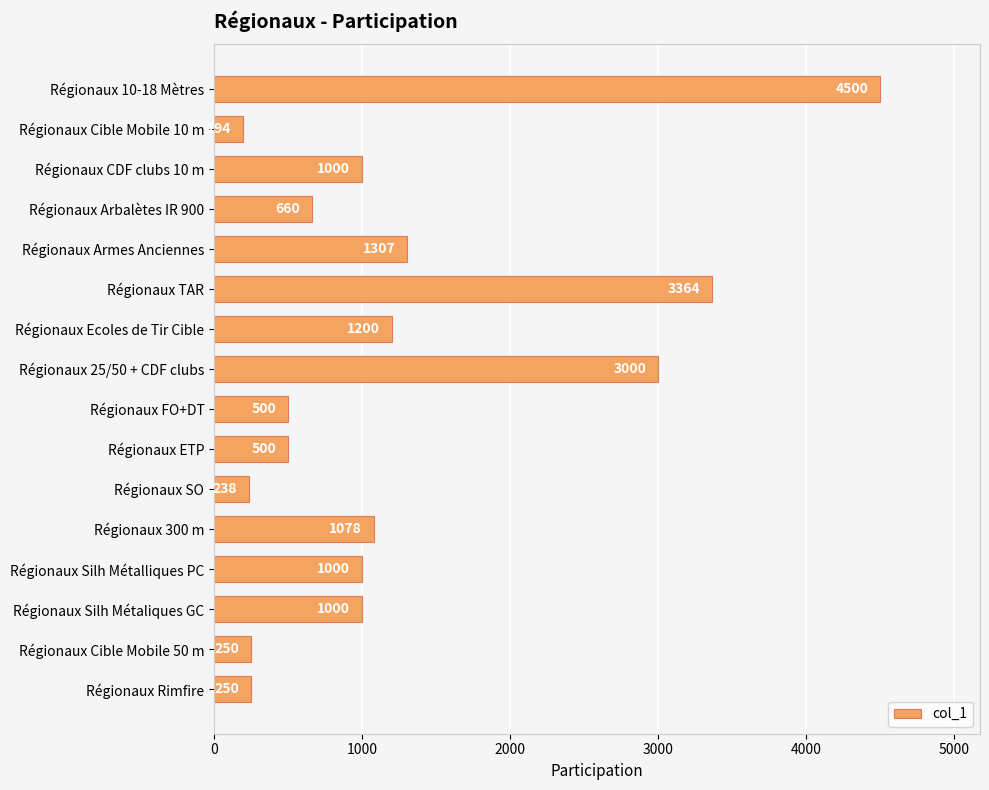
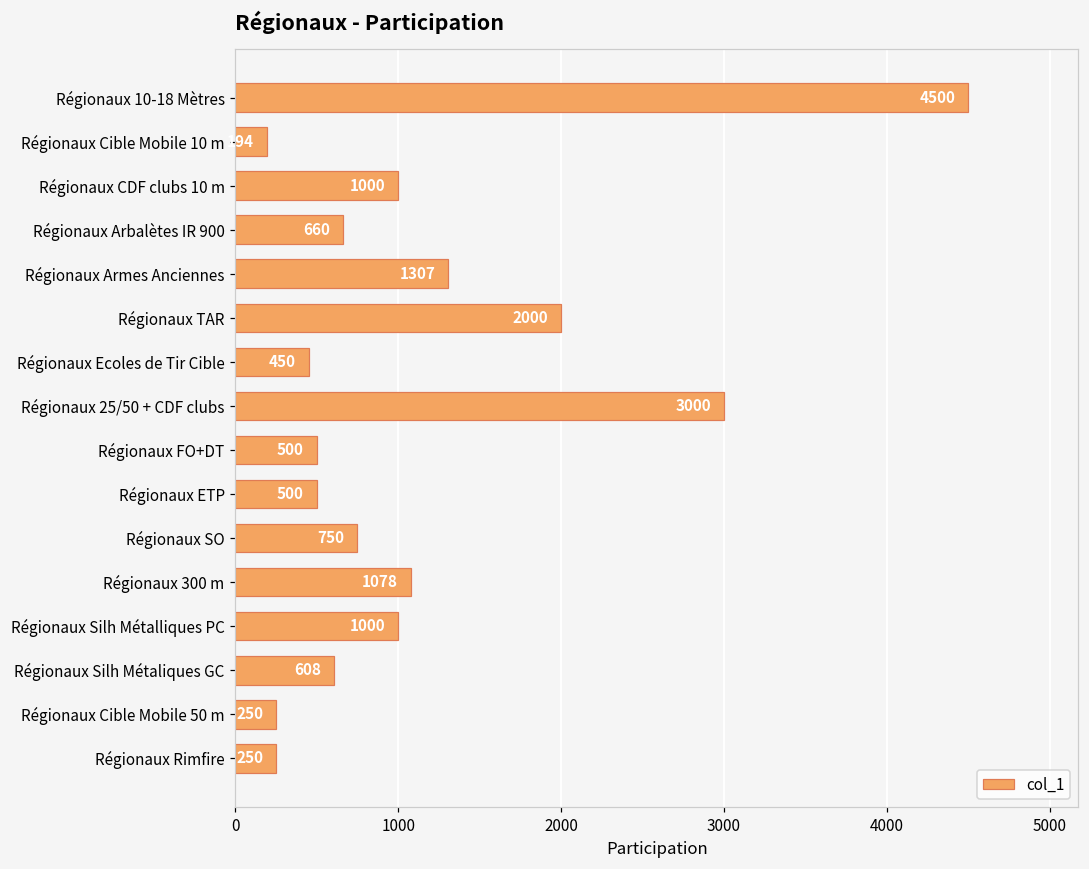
Régionaux TAR: 3364 -> 2000
Régionaux Ecoles de Tir Cible: 1200 -> 450
Régionaux SO: 238 -> 750
Régionaux Silh Métaliques GC: 1000 -> 608
